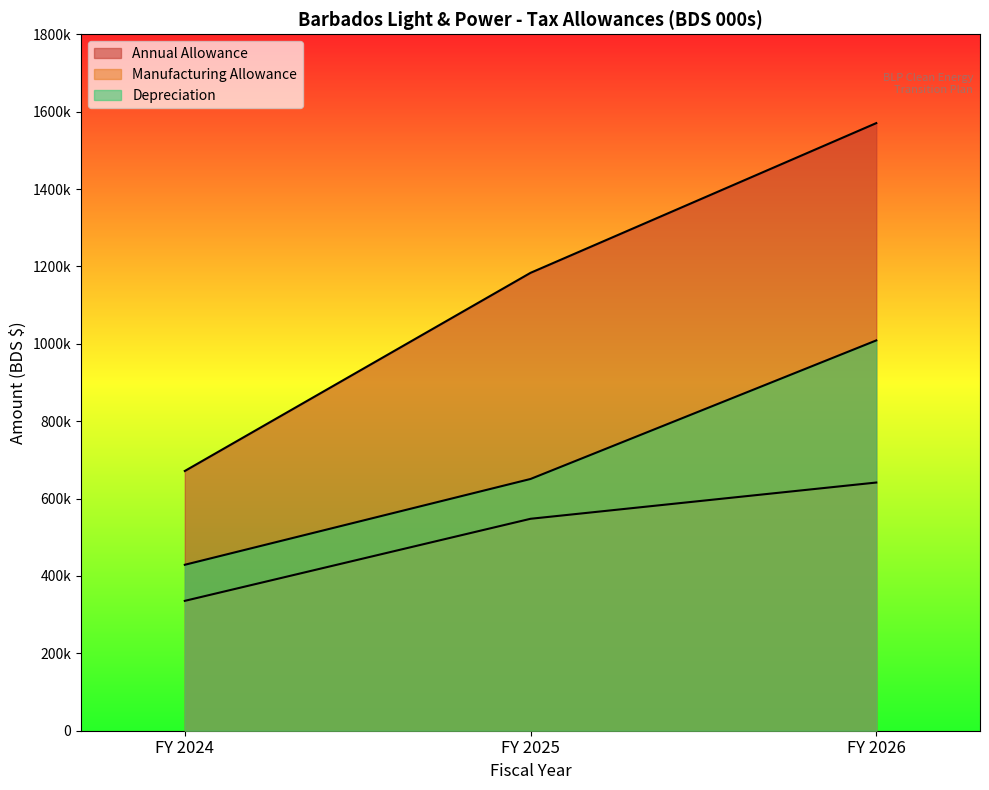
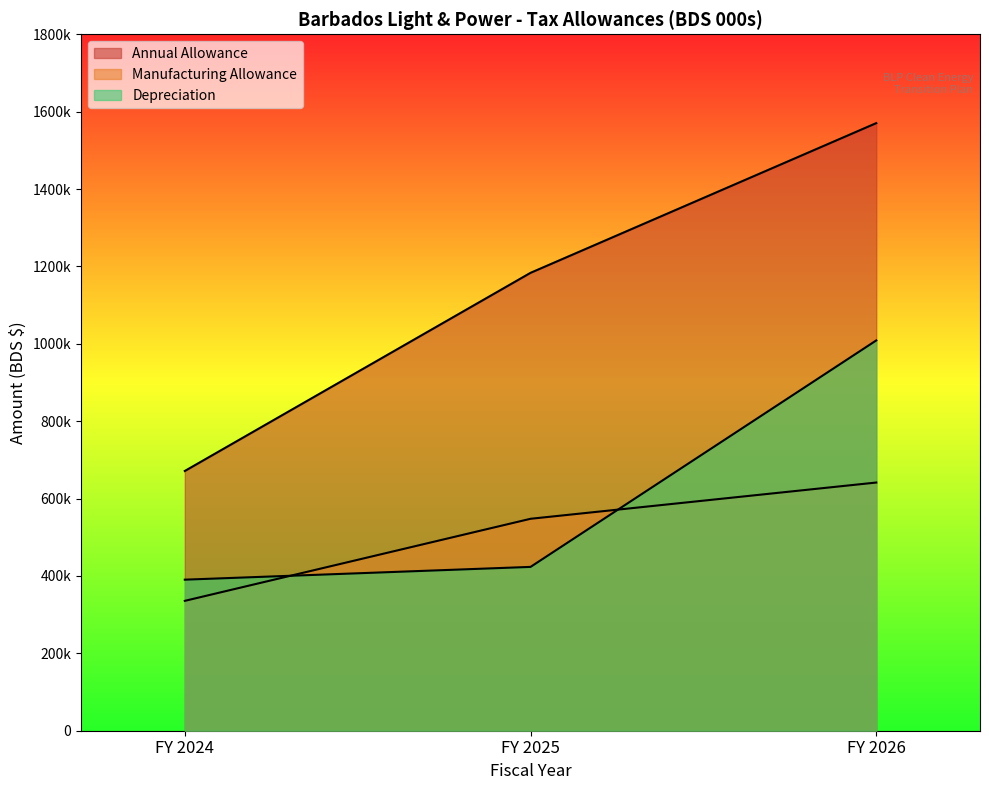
Depreciation, FY 2024: 430000 -> 390000
Depreciation, FY 2025: 650000 -> 420000
